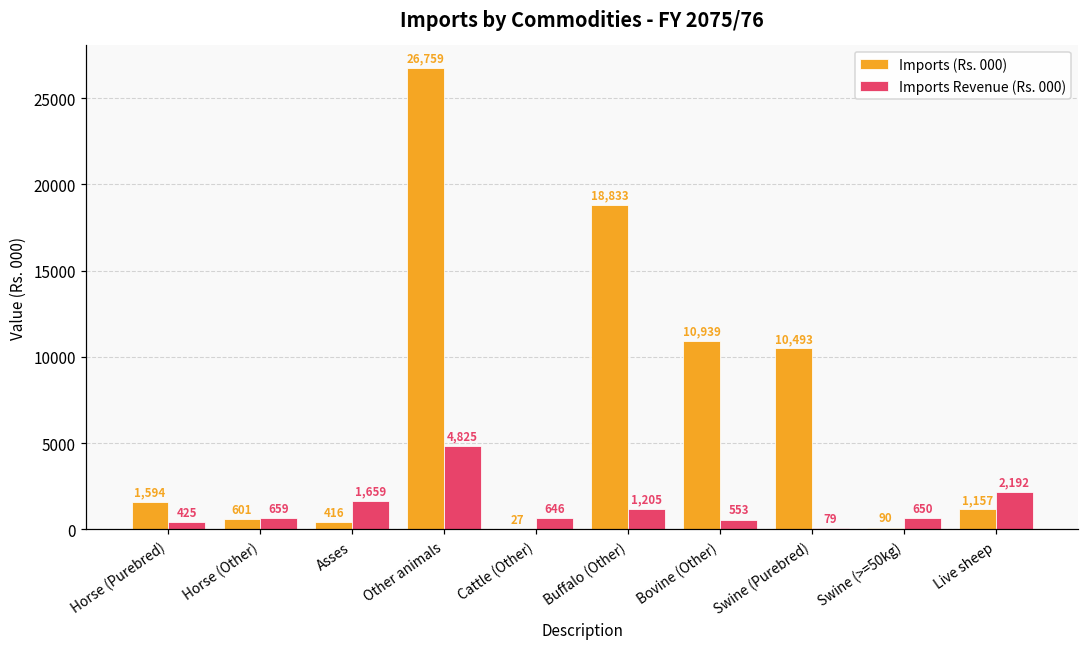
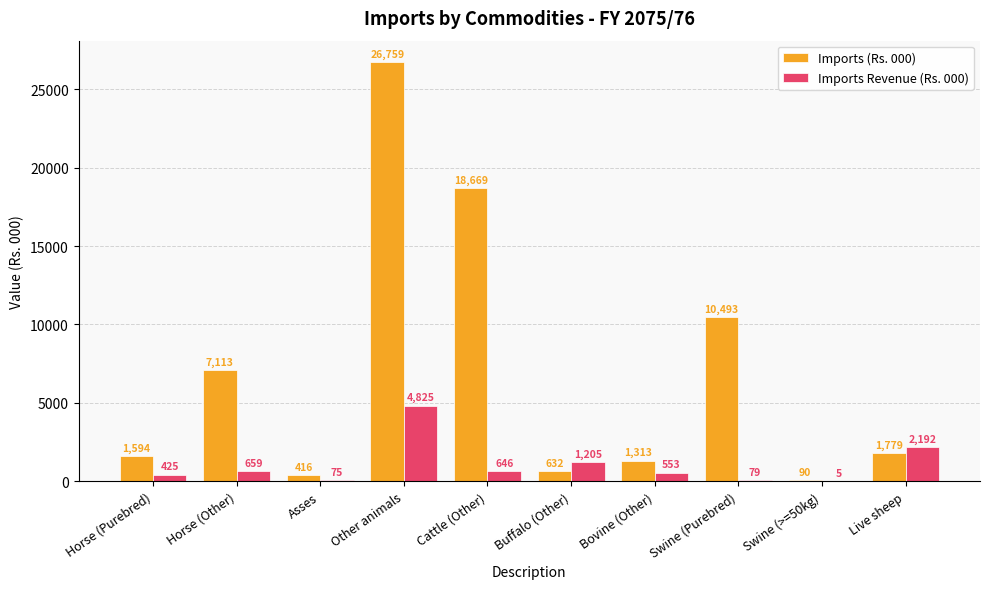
Imports (Rs. 000), Horse (Other): 601 -> 7,113
Imports Revenue (Rs. 000), Asses: 1,659 -> 75
Imports (Rs. 000), Cattle (Other): 27 -> 18,669
Imports (Rs. 000), Buffalo (Other): 18,833 -> 632
Imports (Rs. 000), Bovine (Other): 10,939 -> 1,313
Imports Revenue (Rs. 000), Swine (>=50kg): 650 -> 5
Imports (Rs. 000), Live sheep: 1,157 -> 1,779
